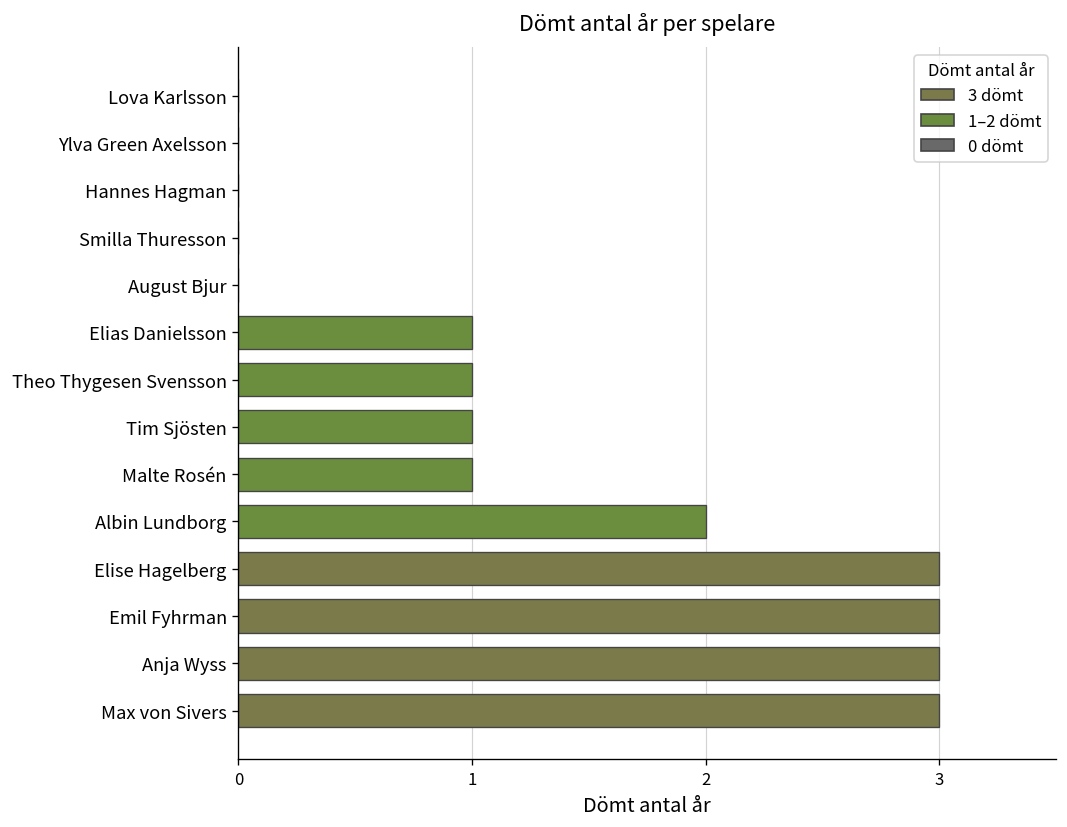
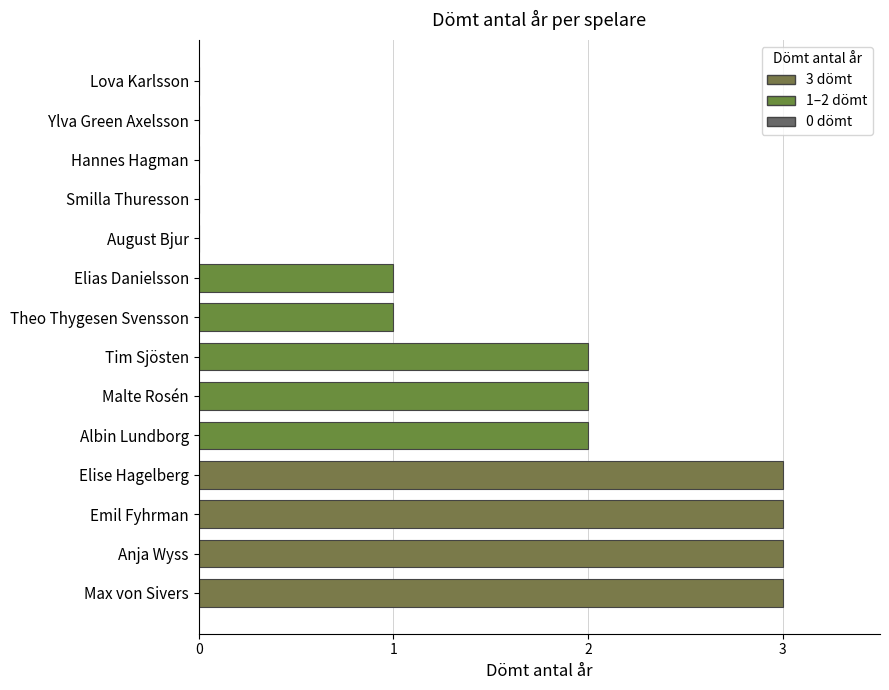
Tim Sjösten: 1 -> 2
Malte Rosén: 1 -> 2
